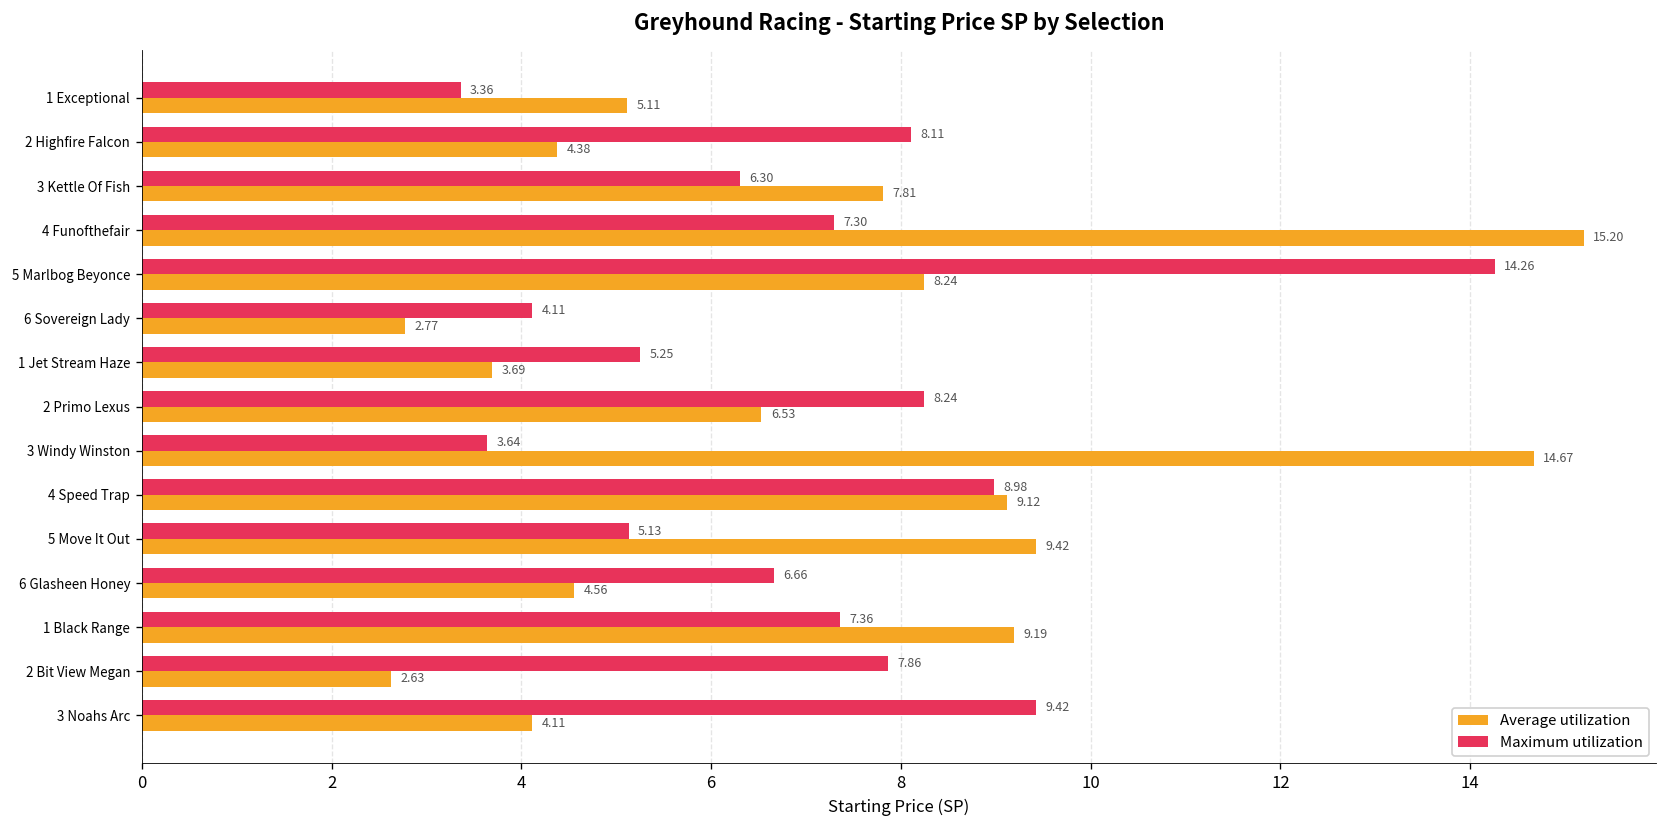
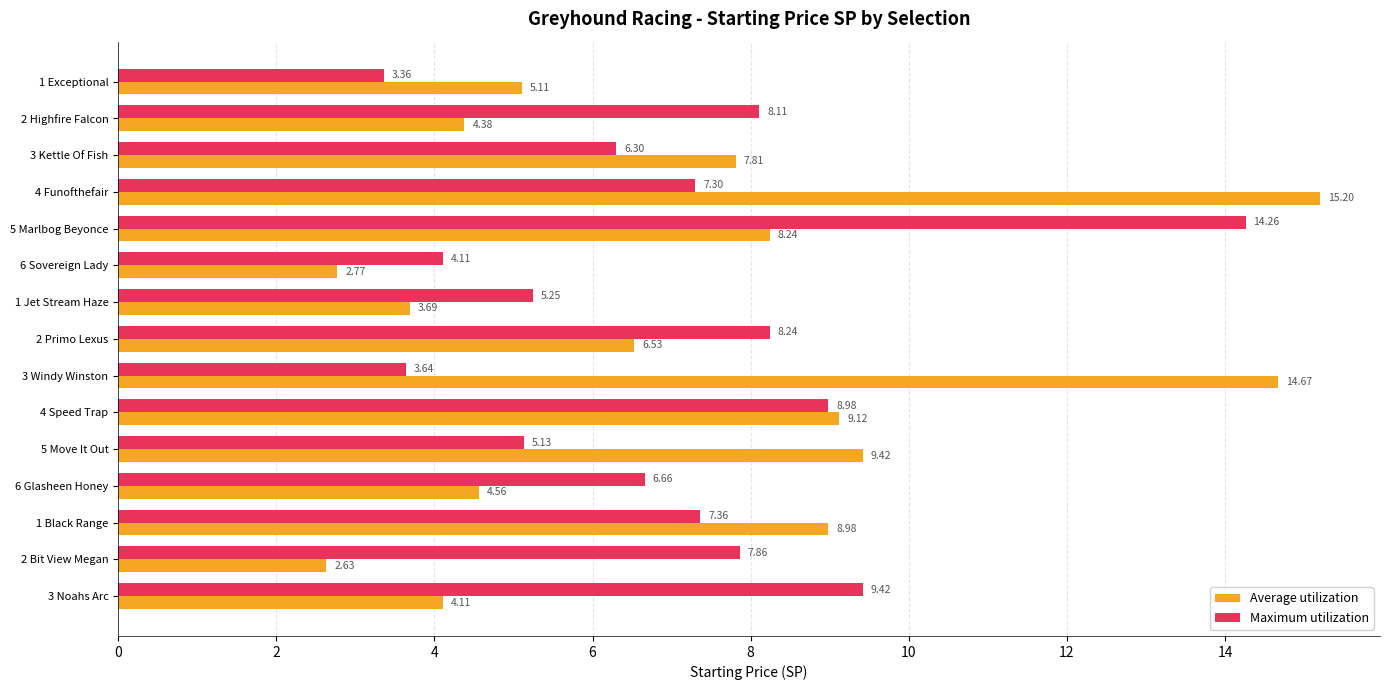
Average utilization, 1 Black Range: 9.19 -> 8.98
